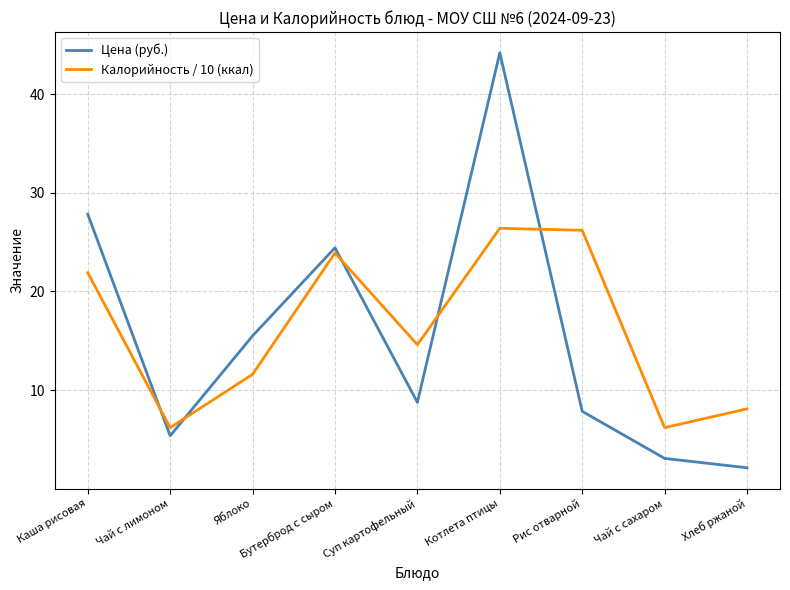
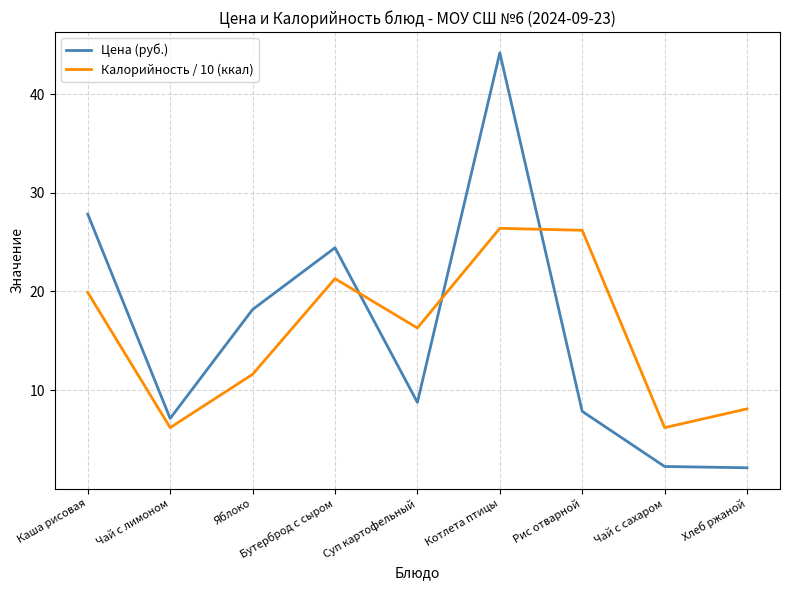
Калорийность / 10 (ккал), Каша рисовая: 22 -> 20
Цена (руб.), Чай с лимоном: 5 -> 7
Цена (руб.), Яблоко: 16 -> 18
Калорийность / 10 (ккал), Бутерброд с сыром: 24 -> 21
Калорийность / 10 (ккал), Суп картофельный: 15 -> 16
Цена (руб.), Чай с сахаром: 3 -> 2
